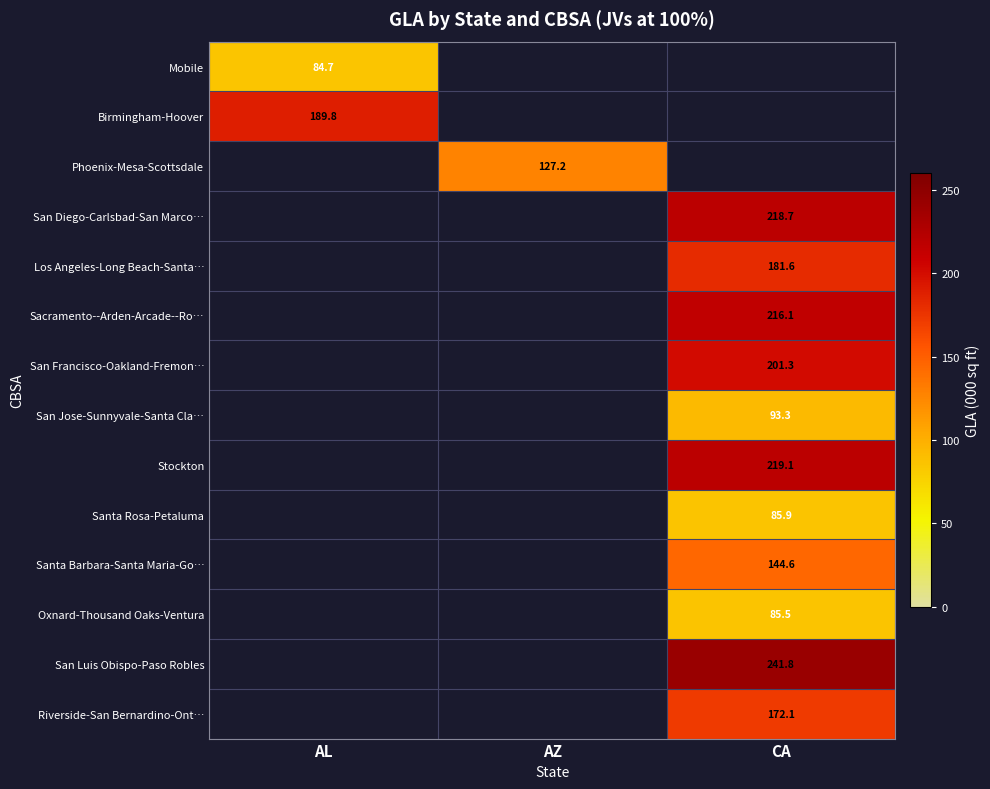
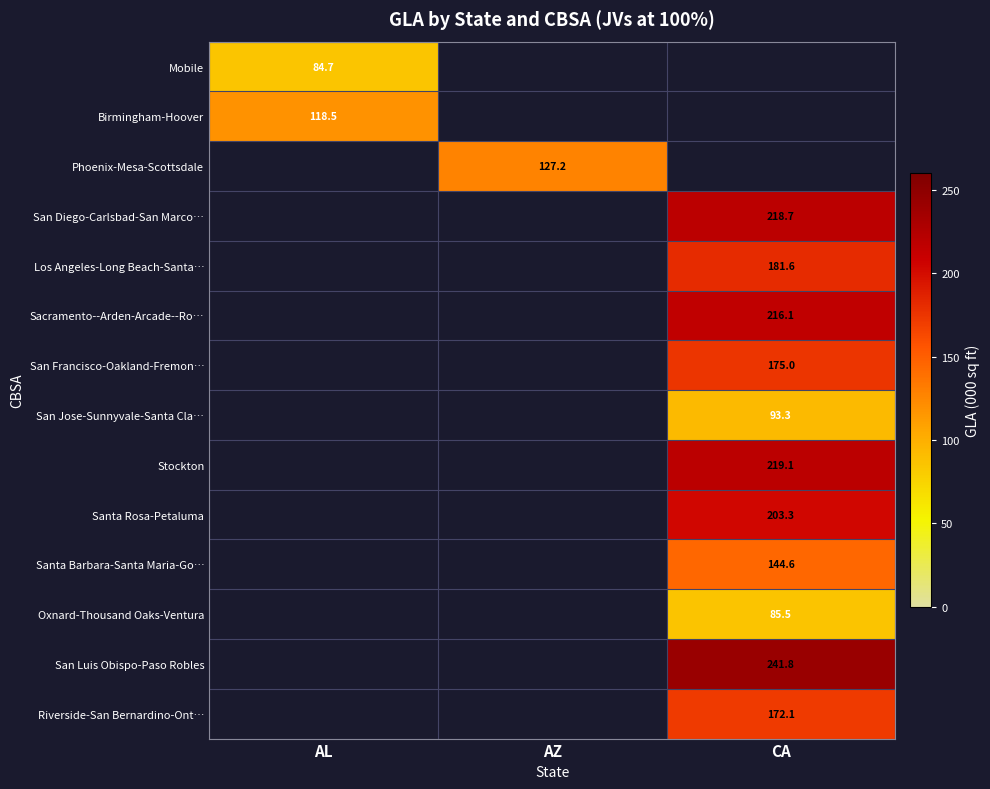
Birmingham-Hoover, AL: 189.8 -> 118.5
San Francisco-Oakland-Fremon…, CA: 201.3 -> 175.0
Santa Rosa-Petaluma, CA: 85.9 -> 203.3
